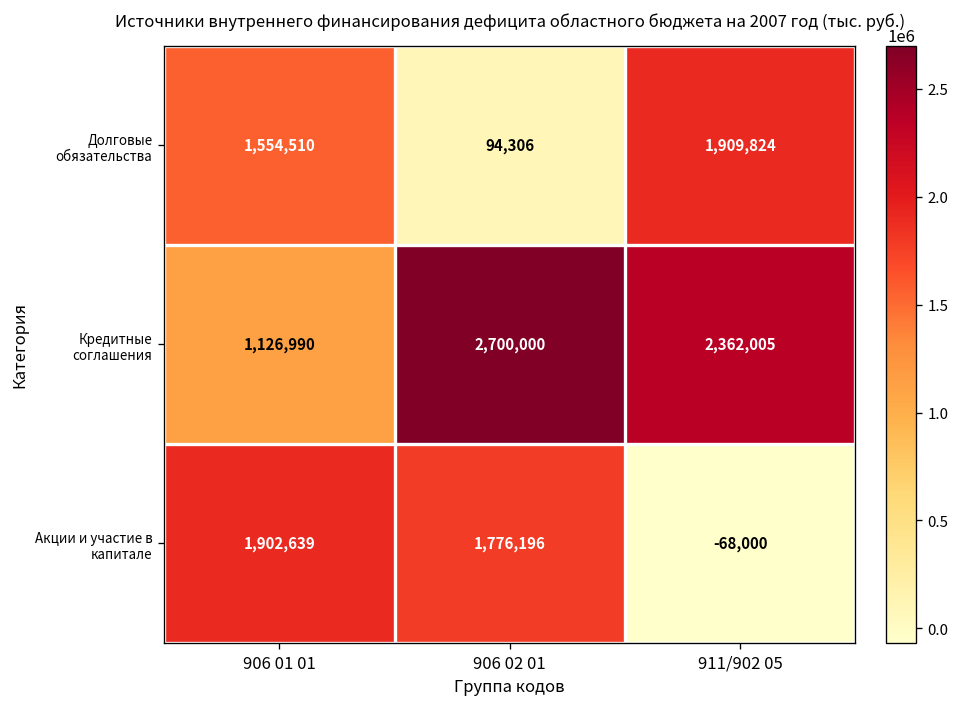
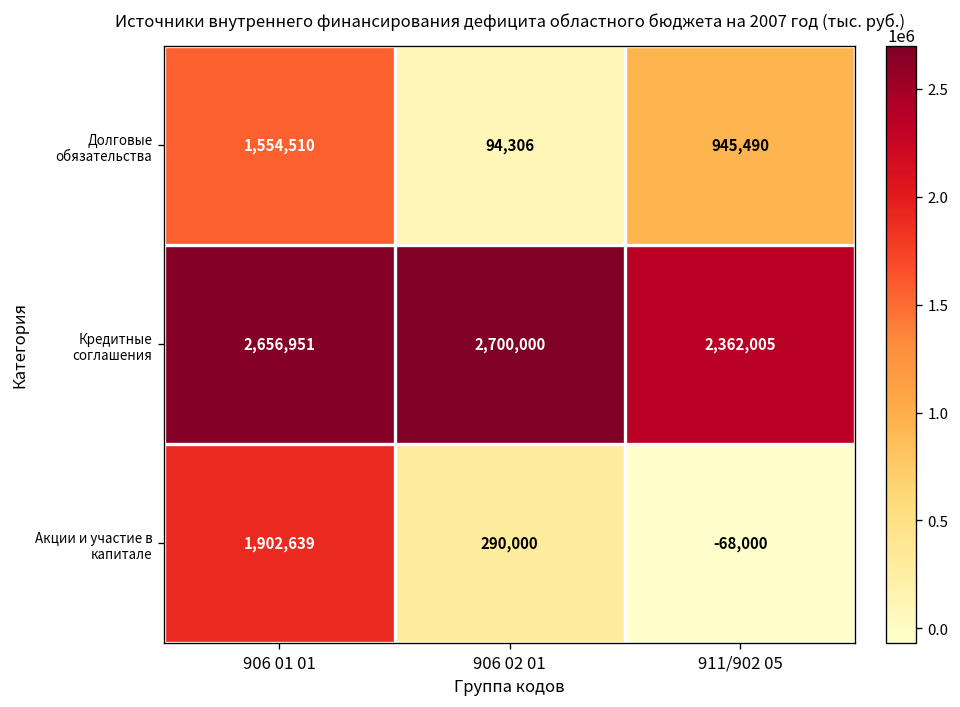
Долговые обязательства, 911/902 05: 1,909,824 -> 945,490
Кредитные соглашения, 906 01 01: 1,126,990 -> 2,656,951
Акции и участие в капитале, 906 02 01: 1,776,196 -> 290,000
